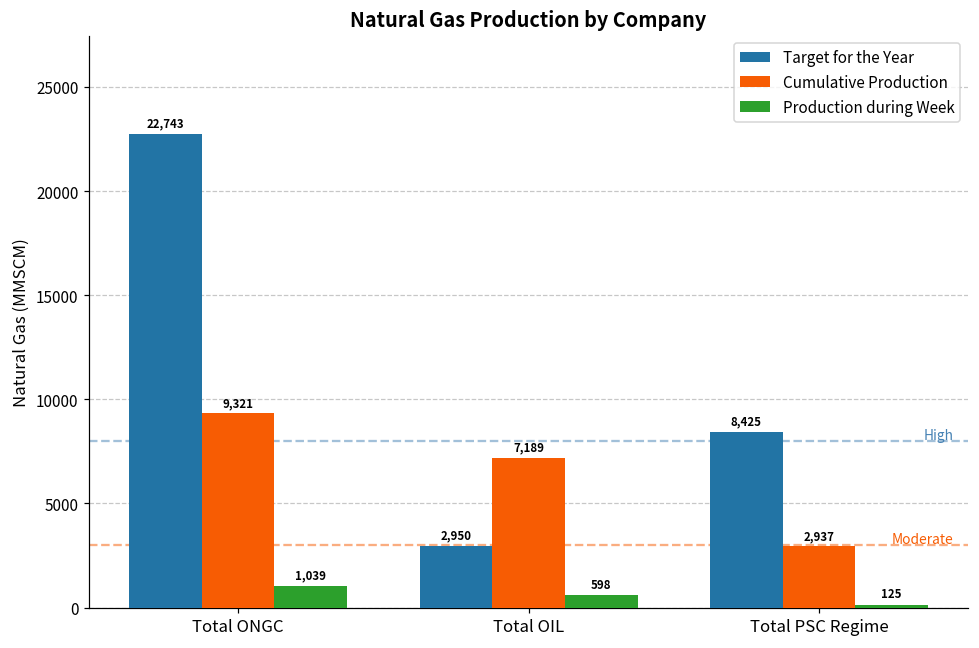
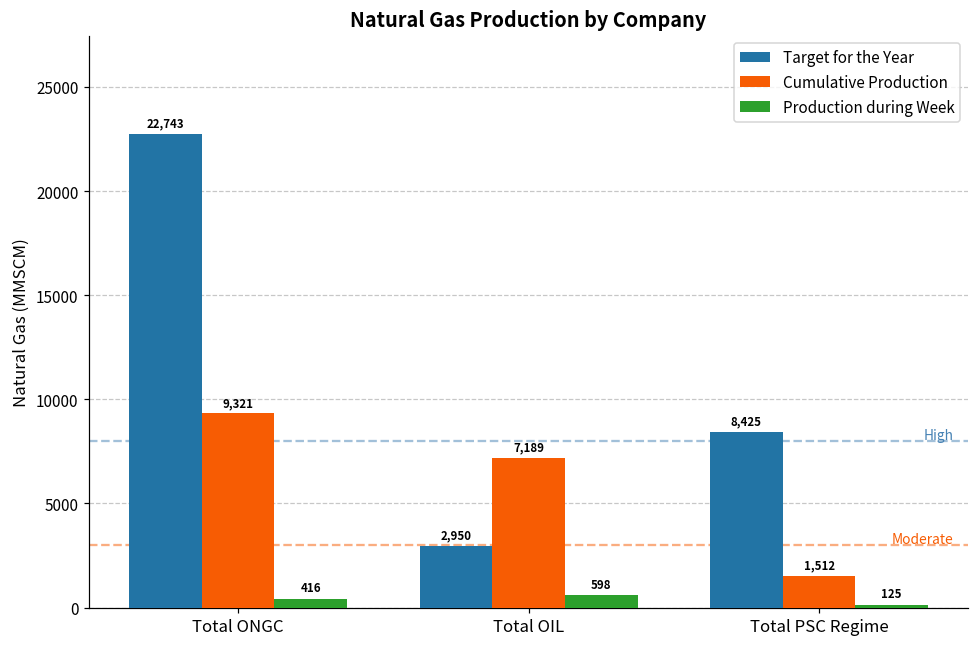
Production during Week, Total ONGC: 1,039 -> 416
Cumulative Production, Total PSC Regime: 2,937 -> 1,512
